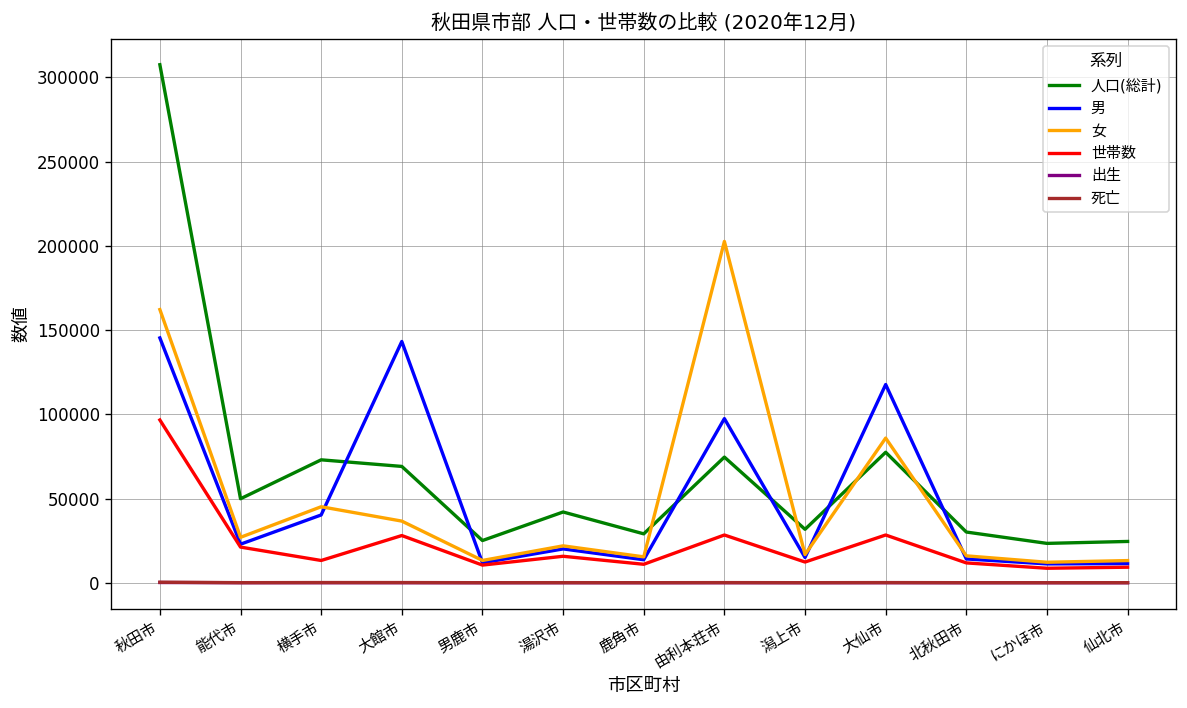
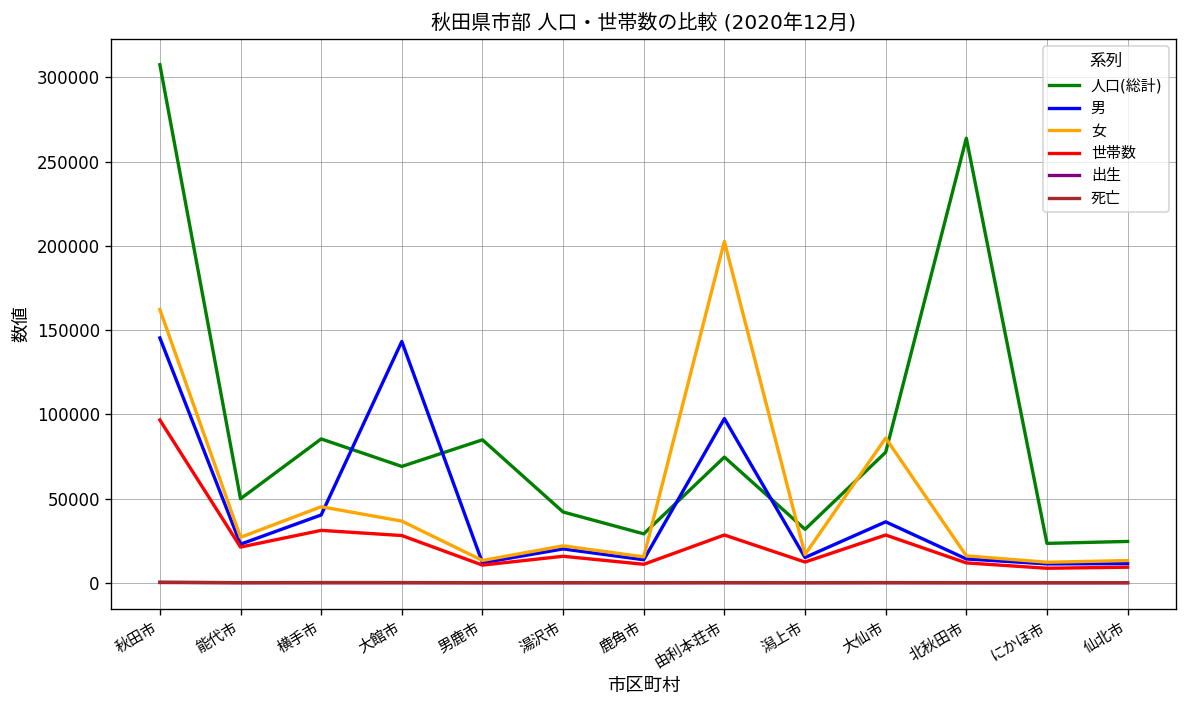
人口(総計), 横手市: 73000 -> 85000
世帯数, 横手市: 13000 -> 31000
人口(総計), 男鹿市: 25000 -> 85000
男, 大仙市: 118000 -> 36000
人口(総計), 北秋田市: 30000 -> 264000
